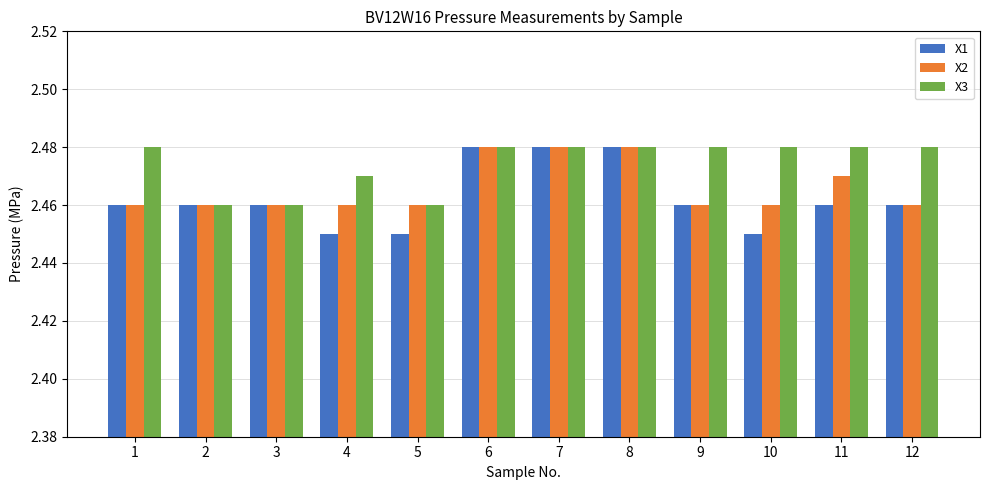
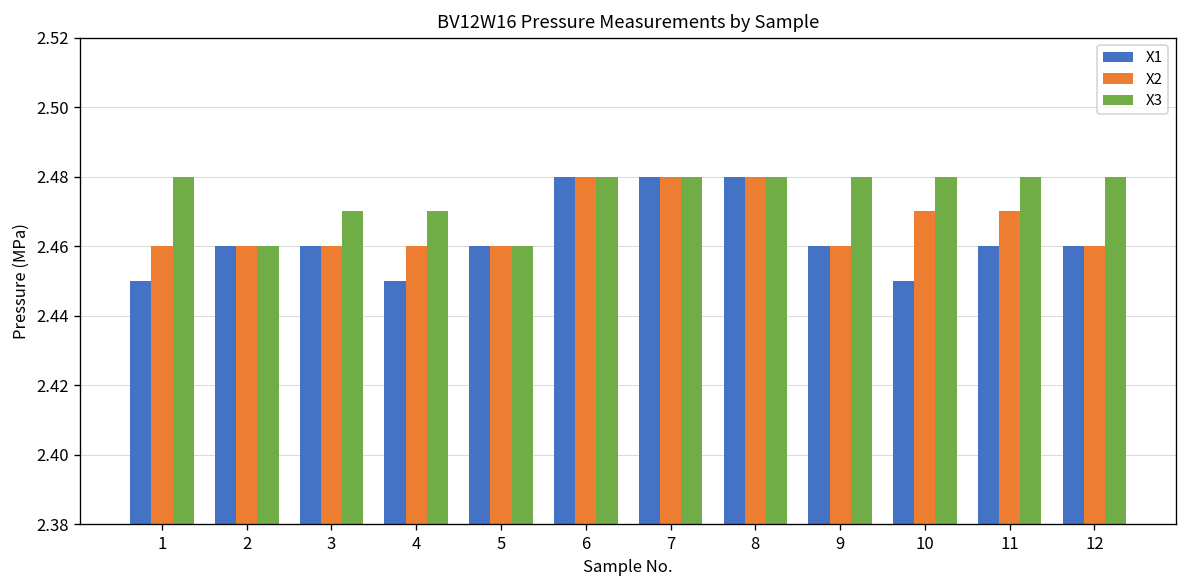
X1, 1: 2.46 -> 2.45
X3, 3: 2.46 -> 2.47
X1, 5: 2.45 -> 2.46
X2, 10: 2.46 -> 2.47
